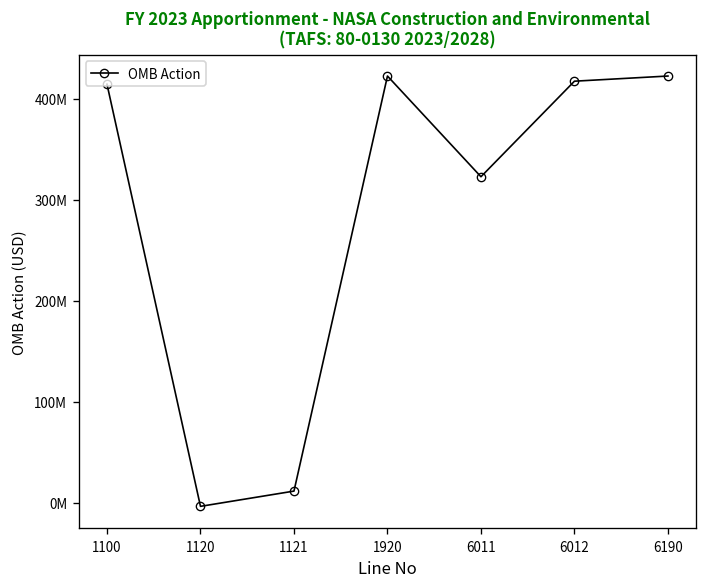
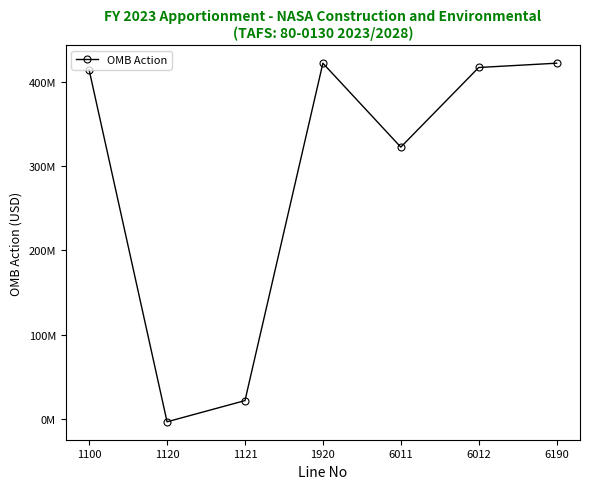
1121: 10000000 -> 20000000
